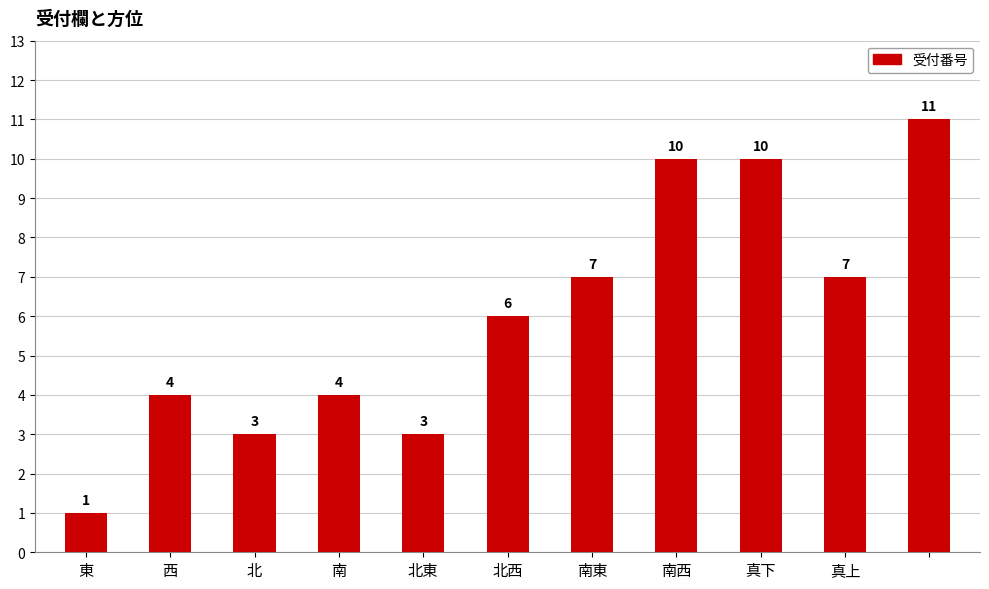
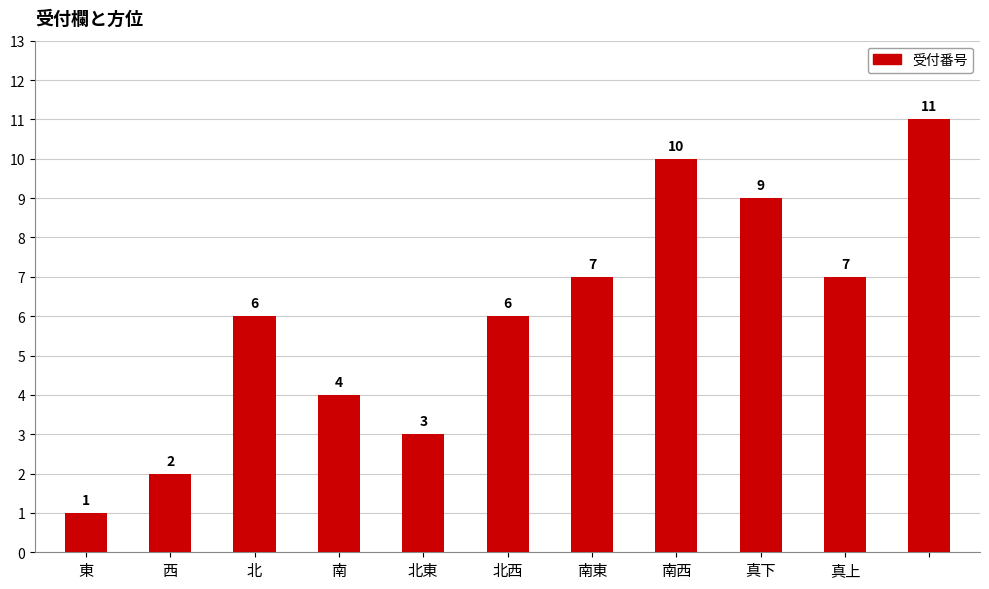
西: 4 -> 2
北: 3 -> 6
真下: 10 -> 9
